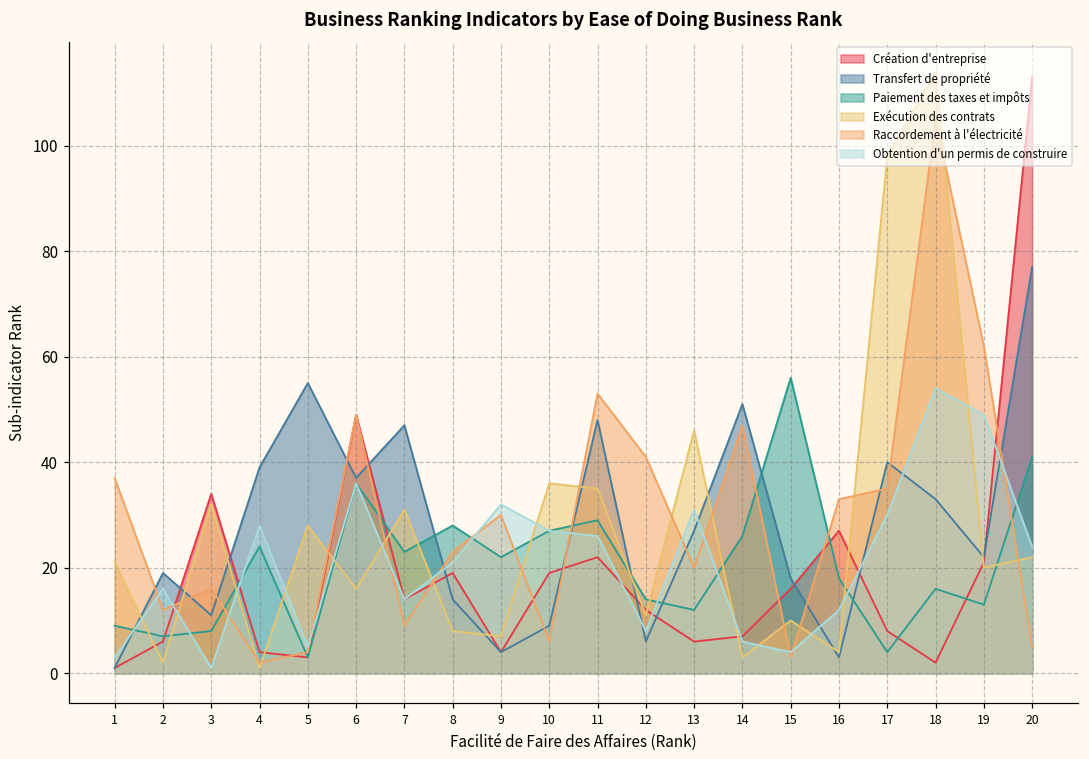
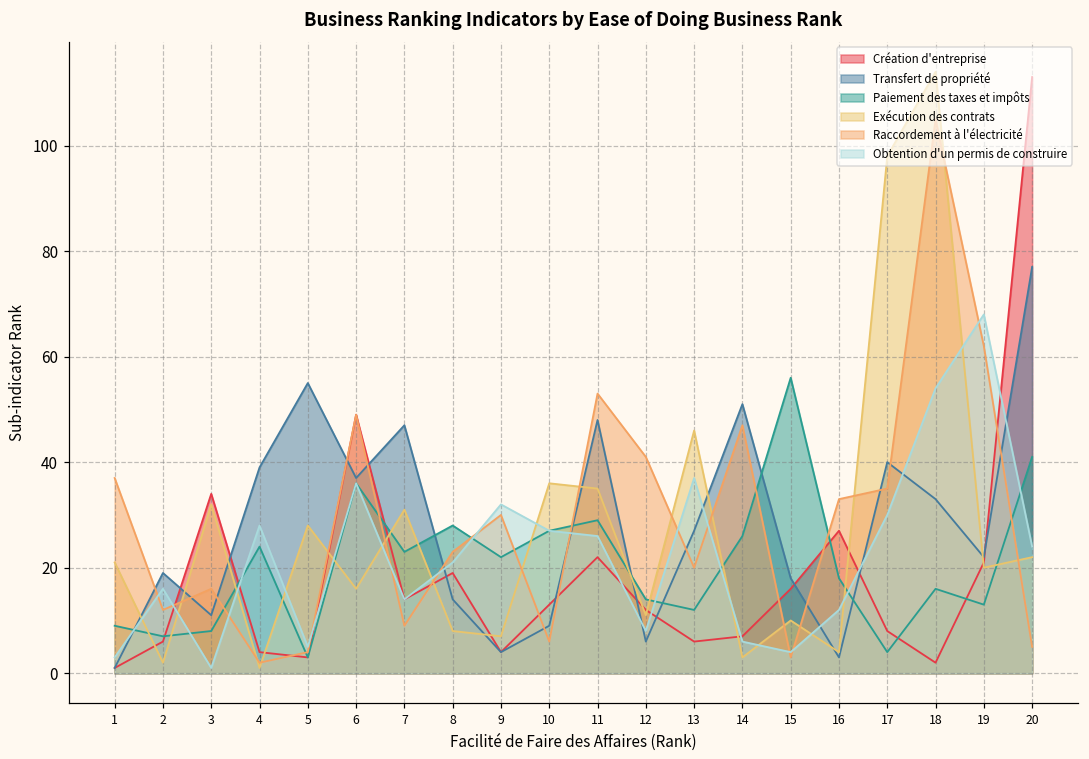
Création d'entreprise, 10: 19 -> 13
Obtention d'un permis de construire, 13: 31 -> 37
Obtention d'un permis de construire, 19: 49 -> 68
